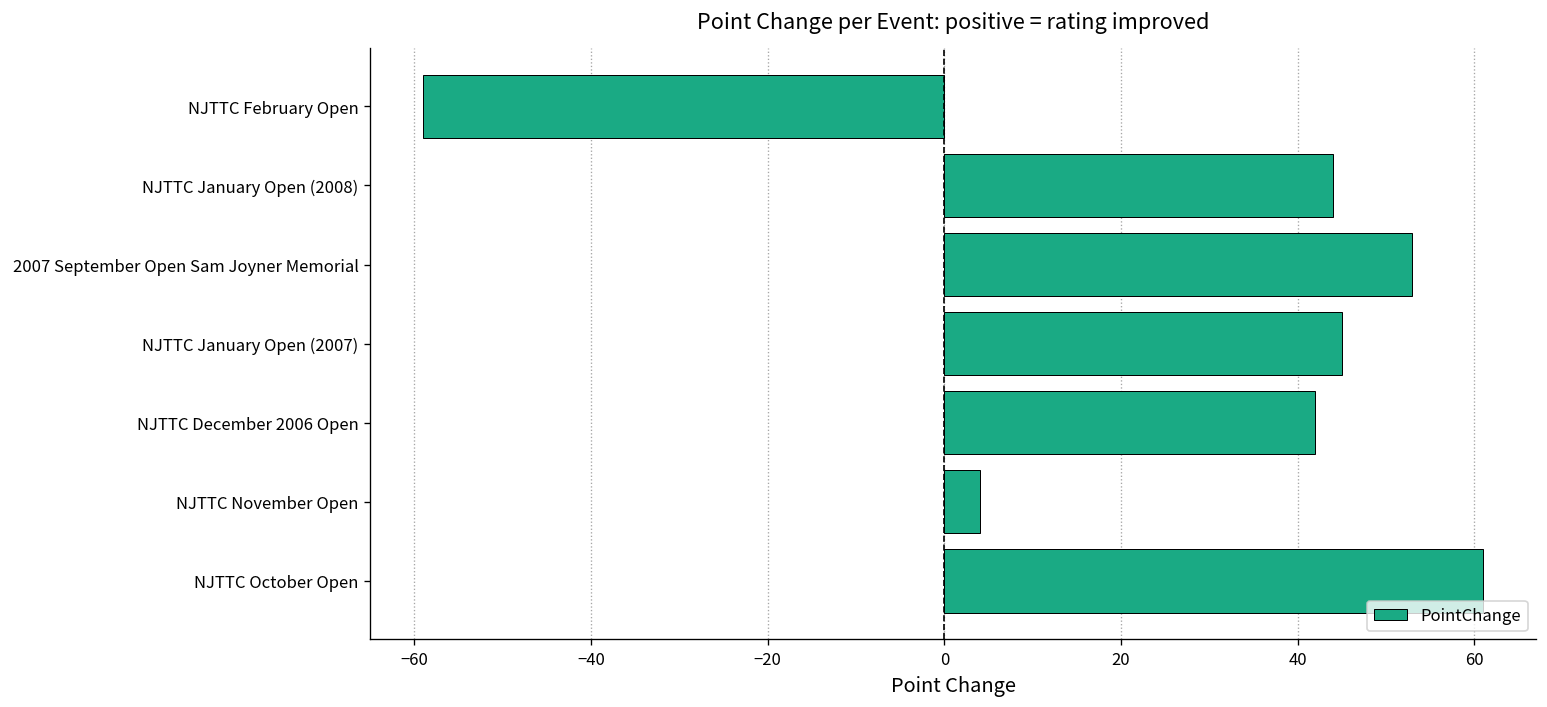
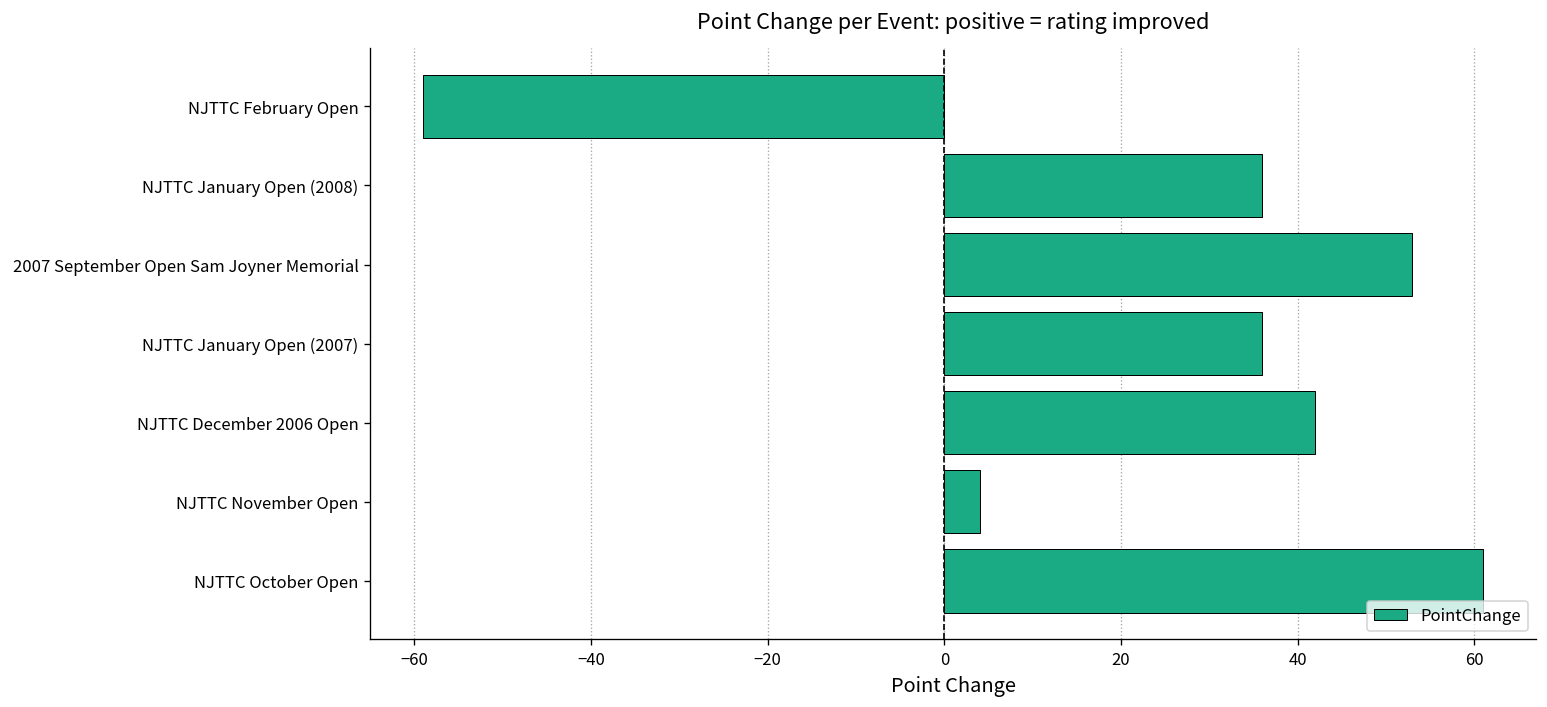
NJTTC January Open (2008): 44 -> 36
NJTTC January Open (2007): 45 -> 36
